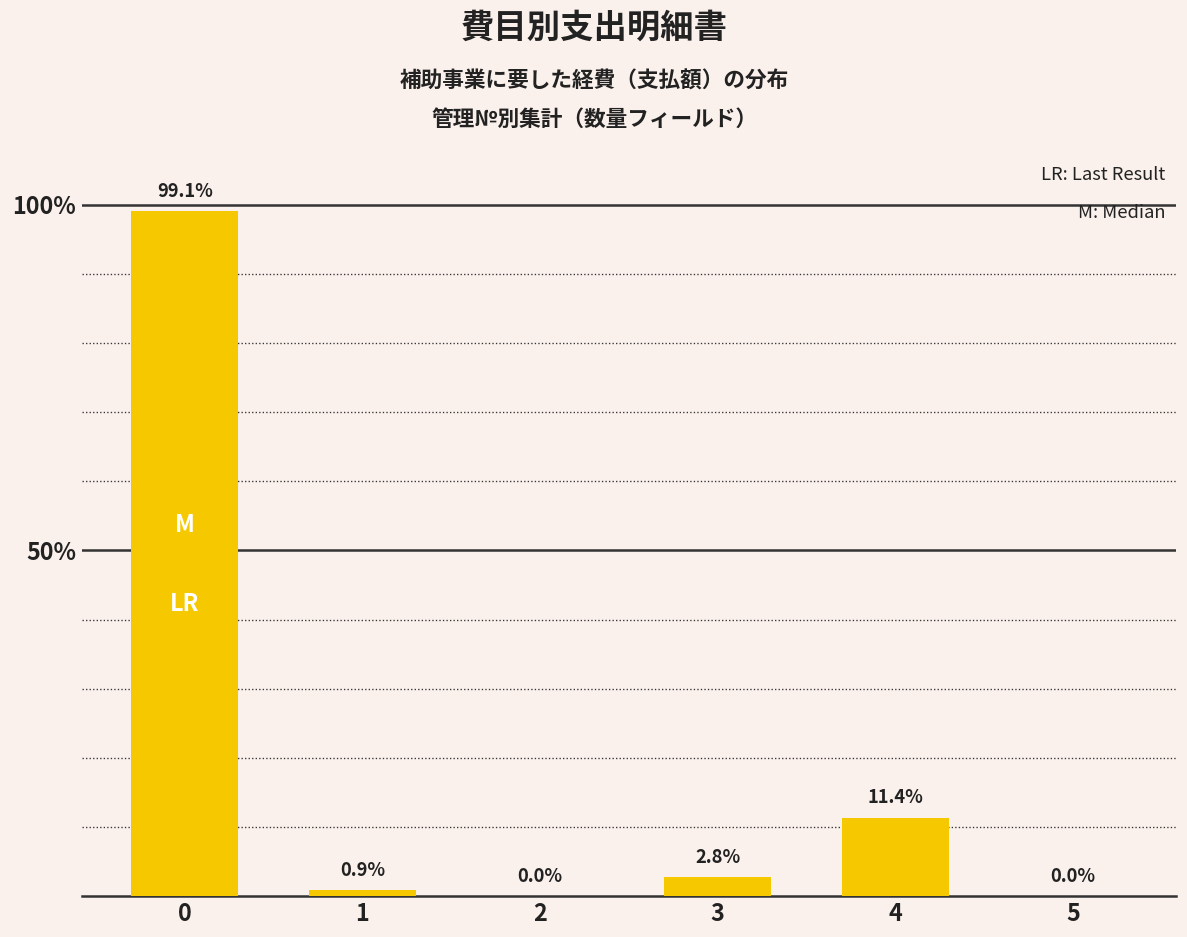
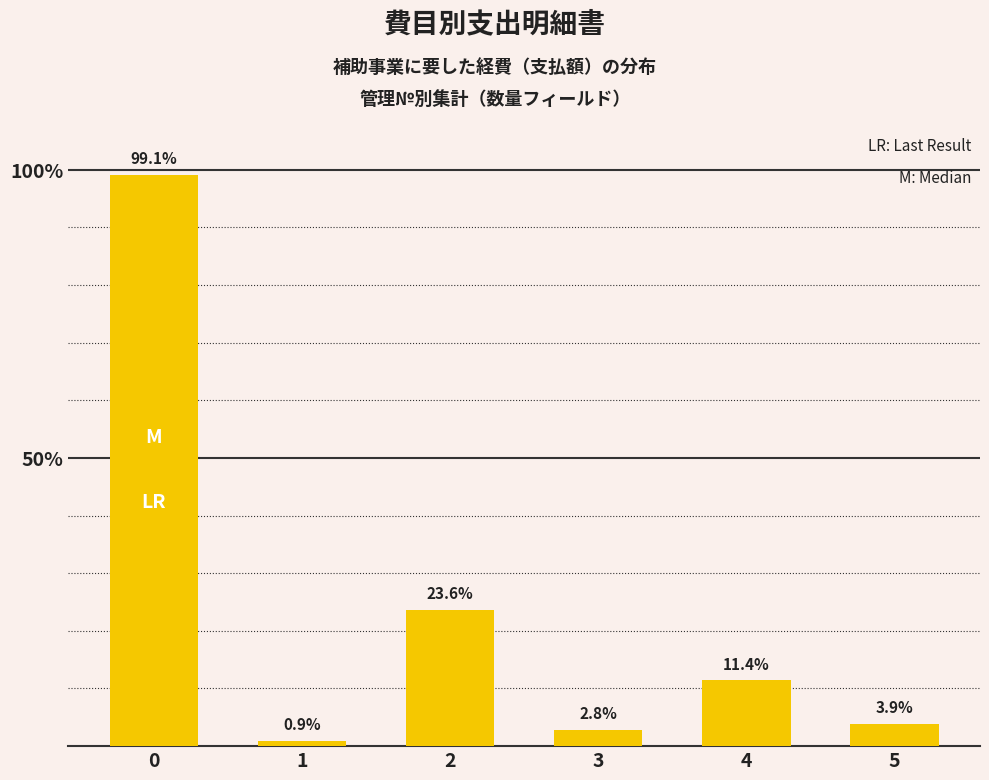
2: 0.0% -> 23.6%
5: 0.0% -> 3.9%
